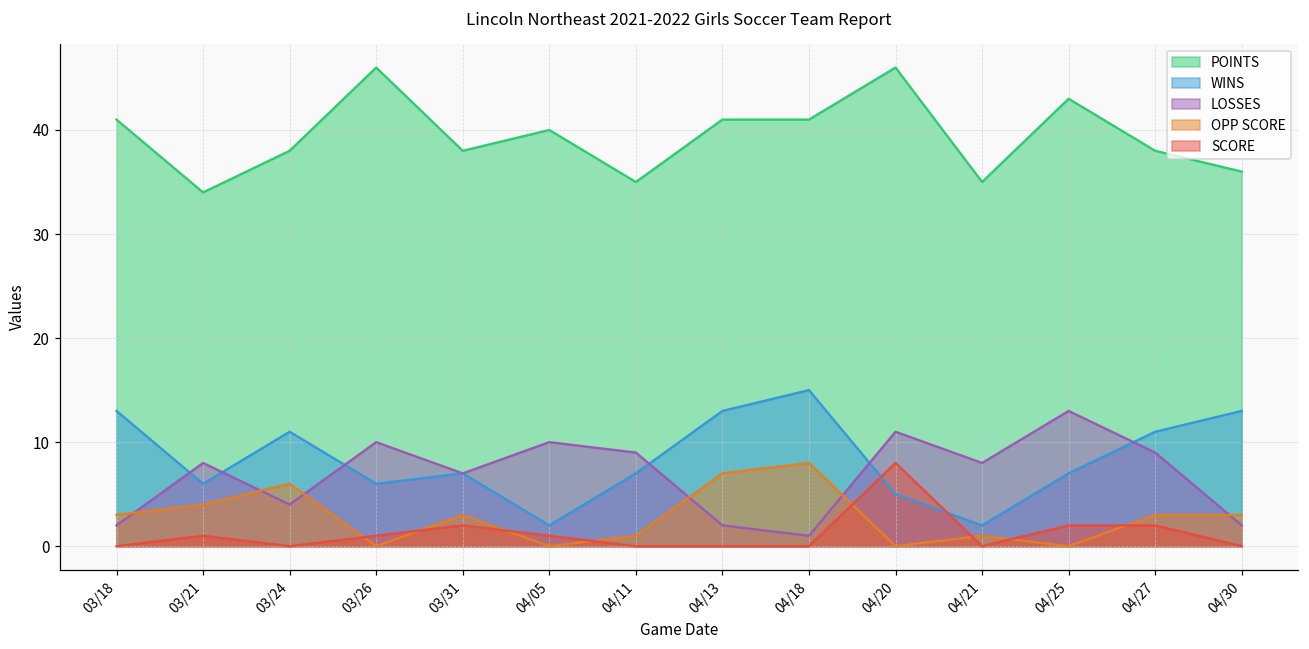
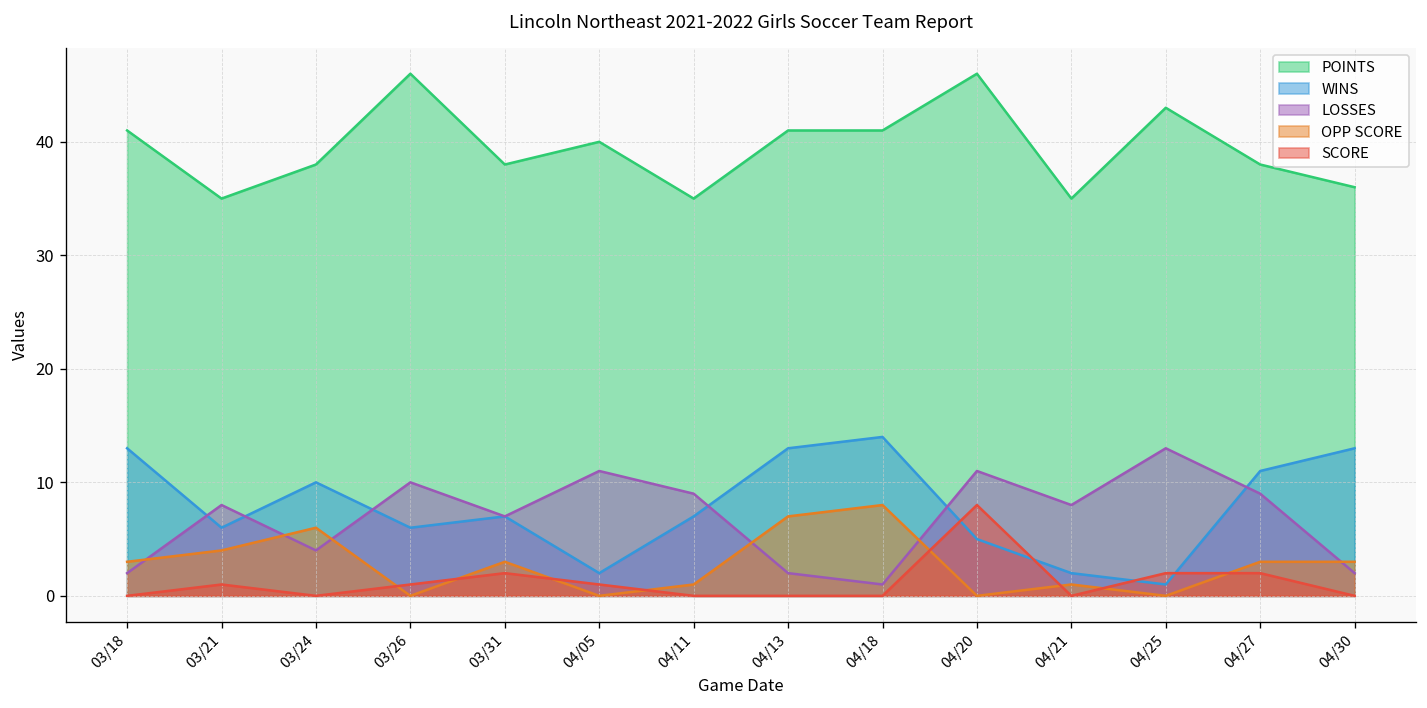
POINTS, 03/21: 34 -> 35
WINS, 03/24: 11 -> 10
LOSSES, 04/05: 10 -> 11
WINS, 04/18: 15 -> 14
WINS, 04/25: 7 -> 1
